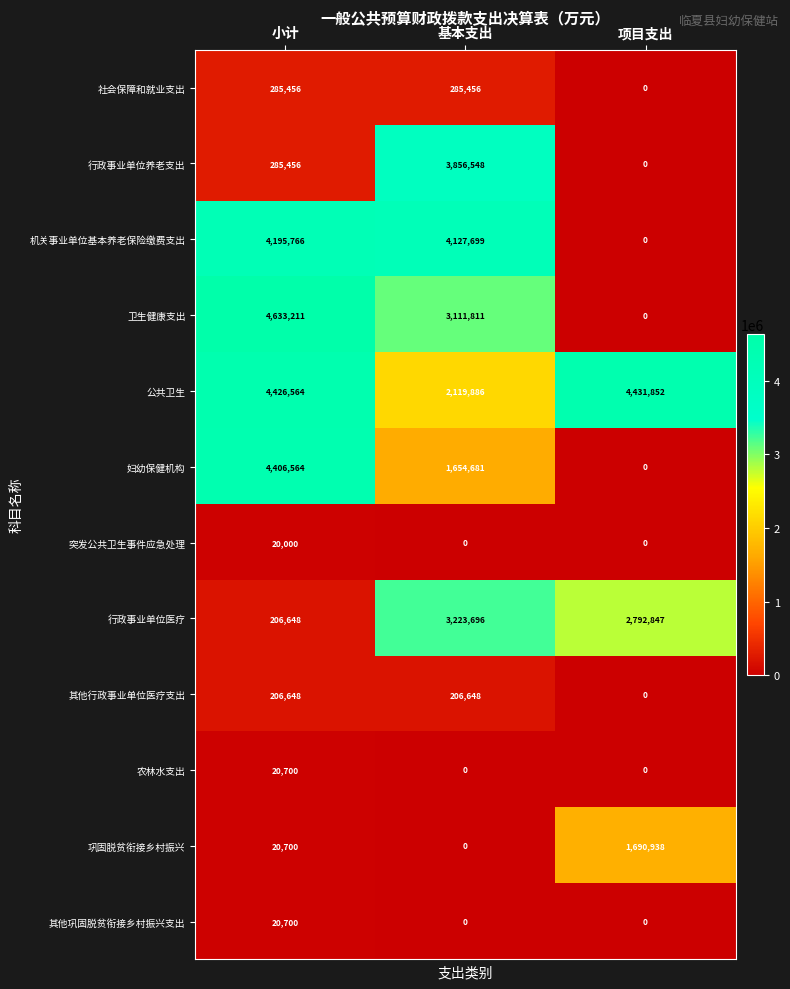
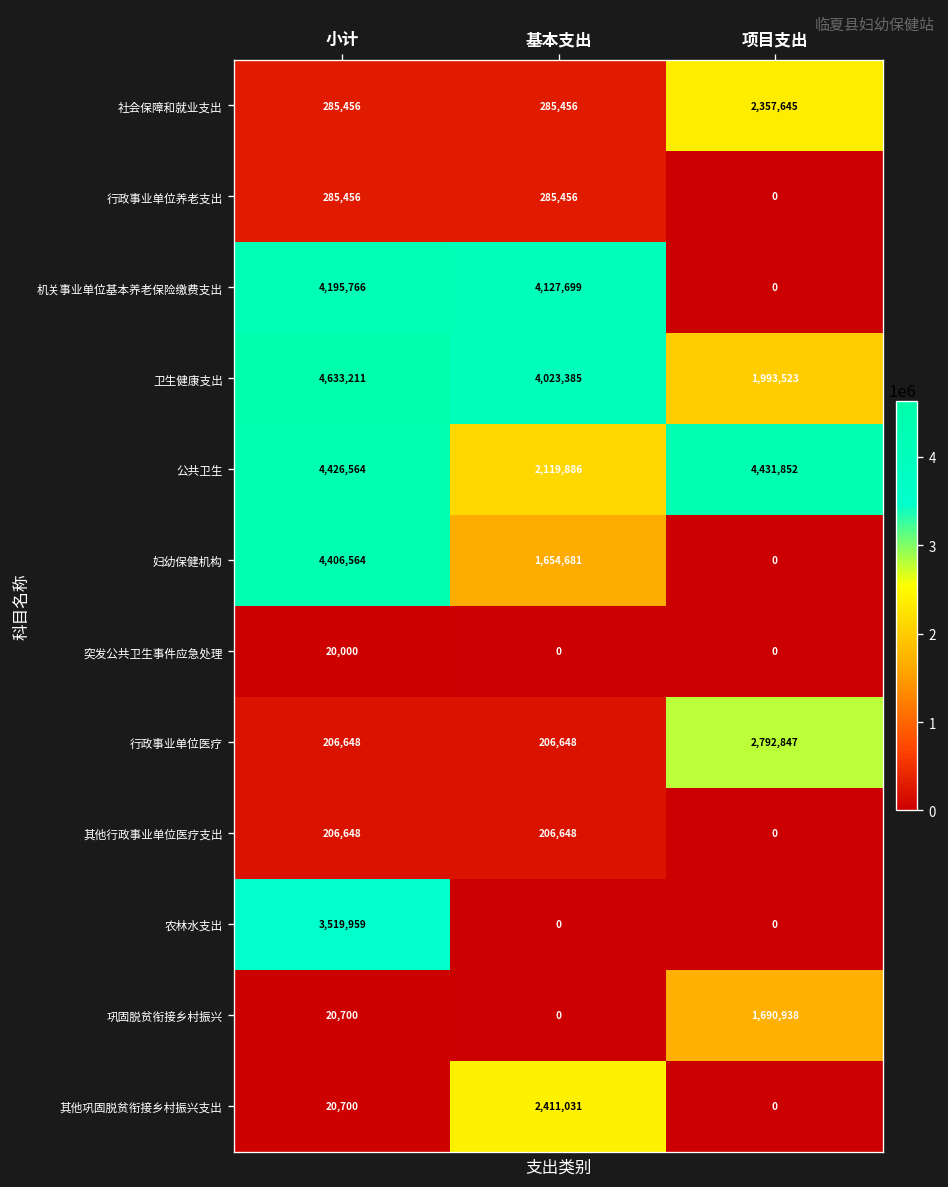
社会保障和就业支出, 项目支出: 0 -> 2,357,645
行政事业单位养老支出, 基本支出: 3,856,548 -> 285,456
卫生健康支出, 基本支出: 3,111,811 -> 4,023,385
卫生健康支出, 项目支出: 0 -> 1,993,523
行政事业单位医疗, 基本支出: 3,223,696 -> 206,648
农林水支出, 小计: 20,700 -> 3,519,959
其他巩固脱贫衔接乡村振兴支出, 基本支出: 0 -> 2,411,031
